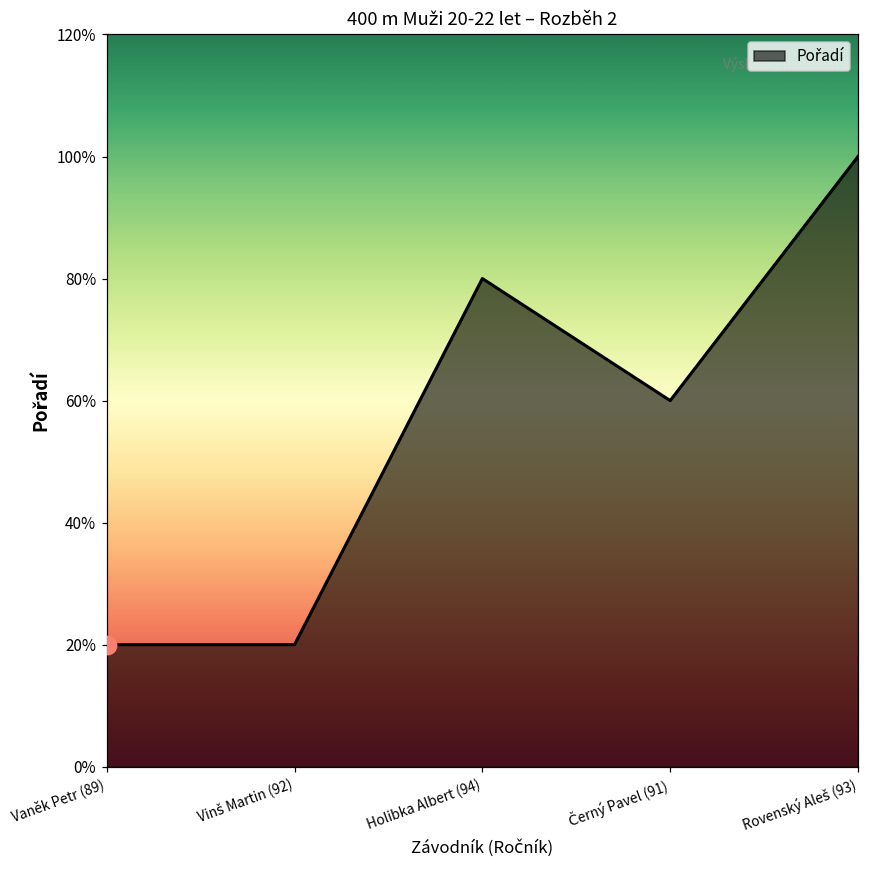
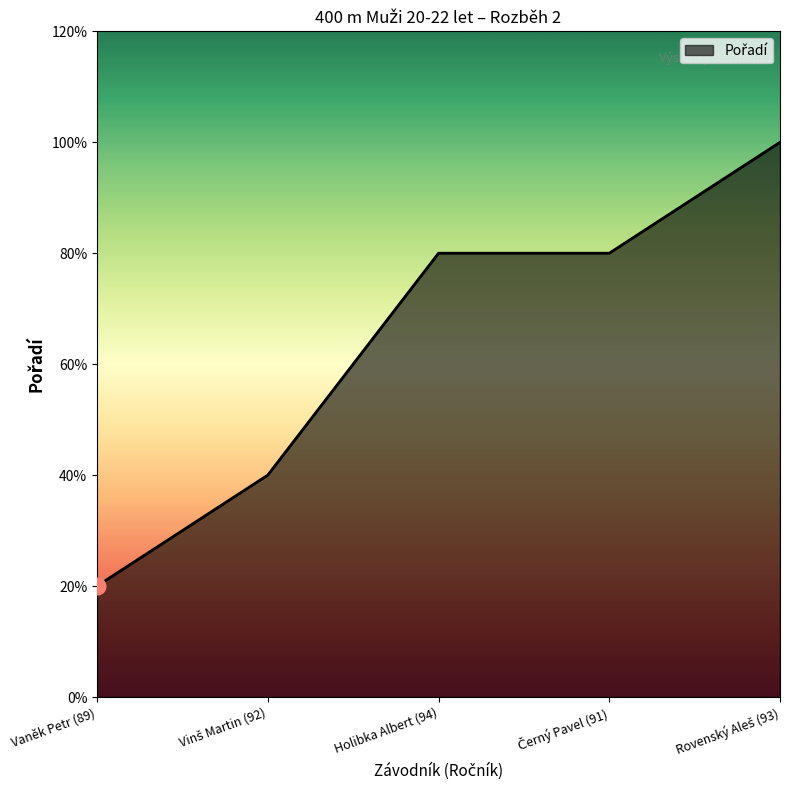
Pořadí, Vinš Martin (92): 20% -> 40%
Pořadí, Černý Pavel (91): 60% -> 80%
